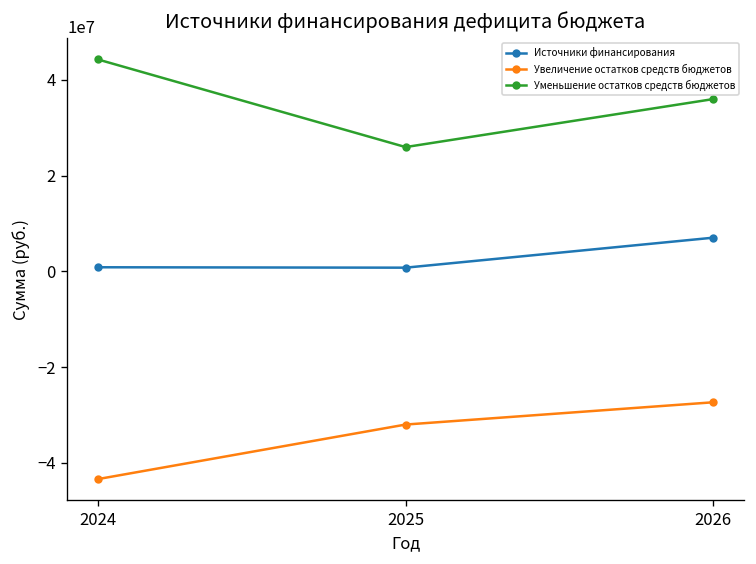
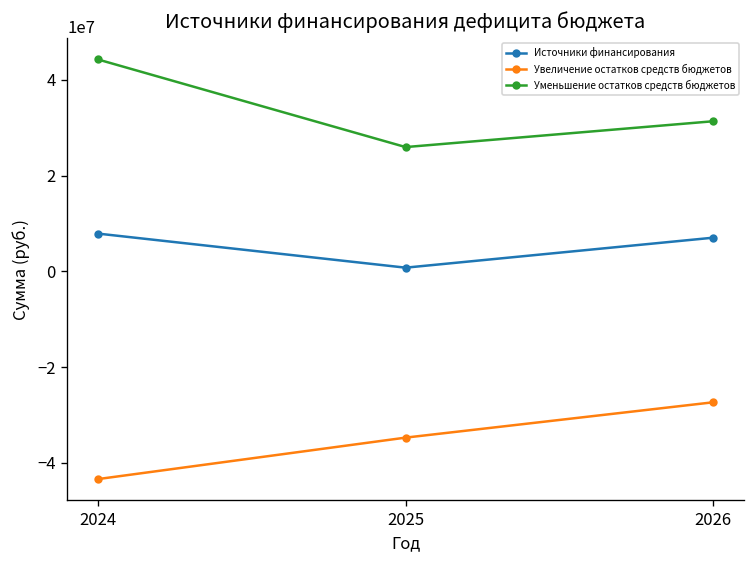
Источники финансирования, 2024: 1000000 -> 8000000
Увеличение остатков средств бюджетов, 2025: -32000000 -> -35000000
Уменьшение остатков средств бюджетов, 2026: 36000000 -> 31000000
